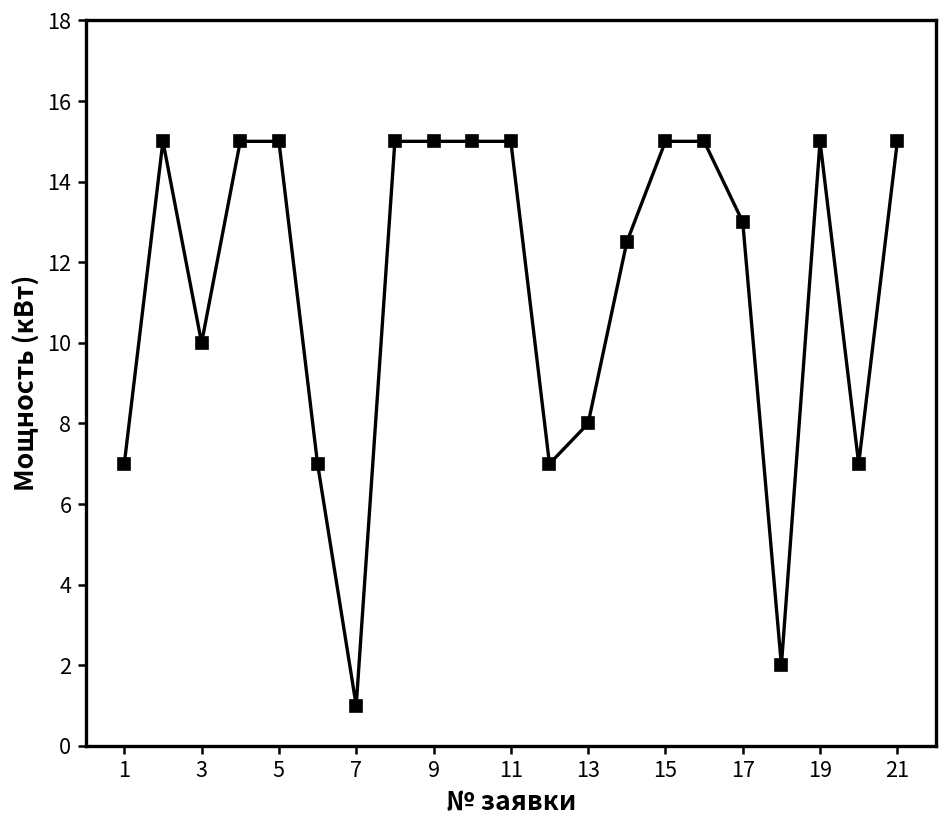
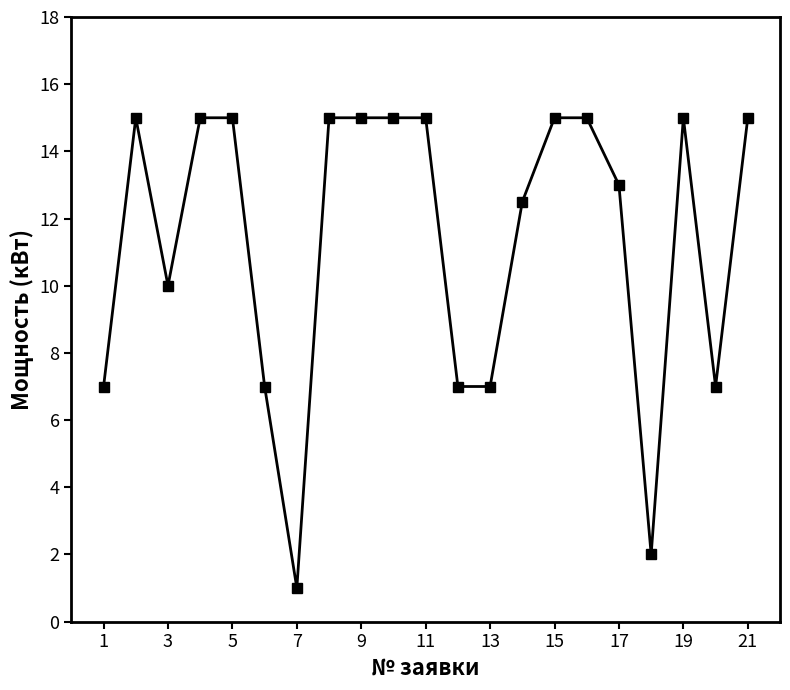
13: 8 -> 7
